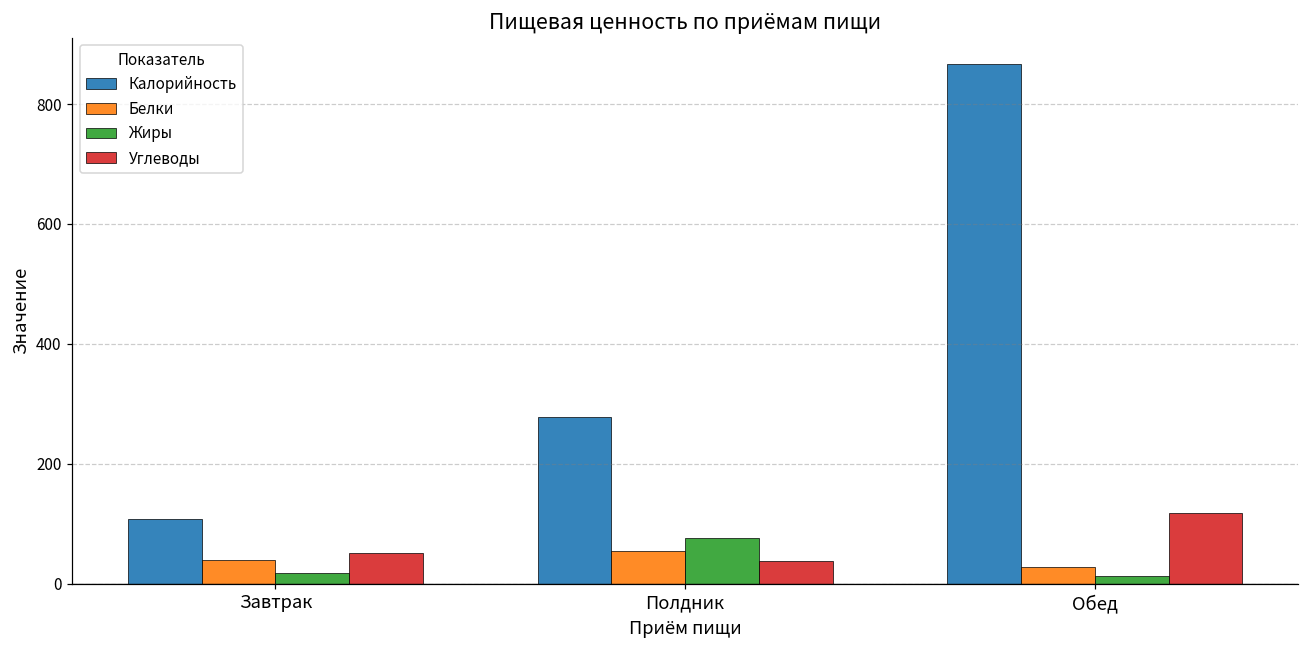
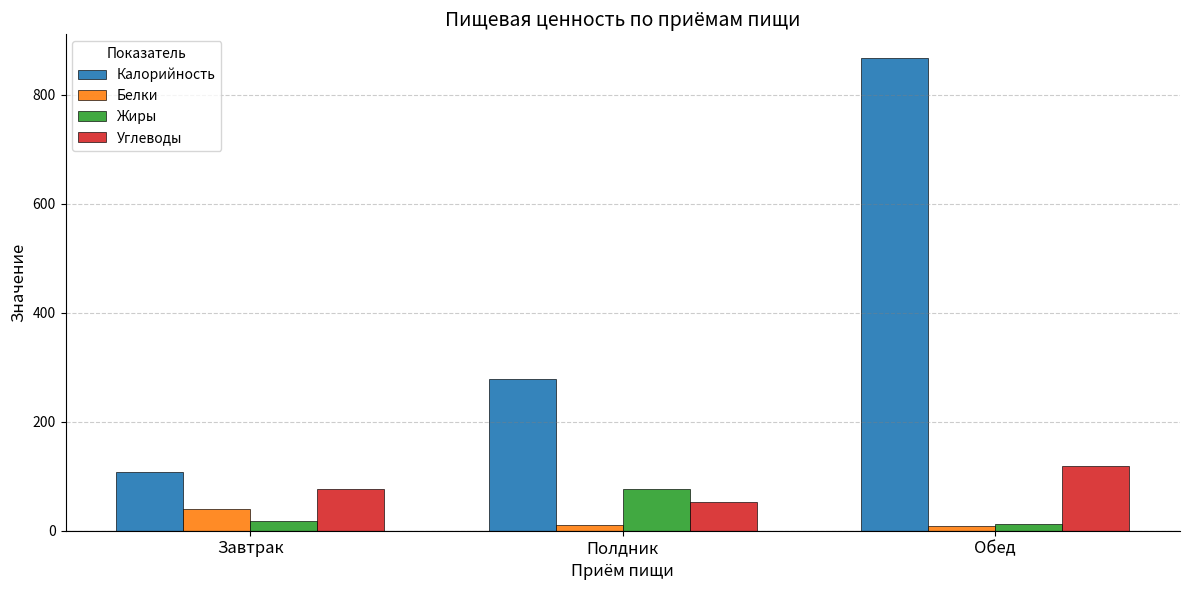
Углеводы, Завтрак: 50 -> 80
Белки, Полдник: 60 -> 10
Углеводы, Полдник: 40 -> 50
Белки, Обед: 30 -> 10
